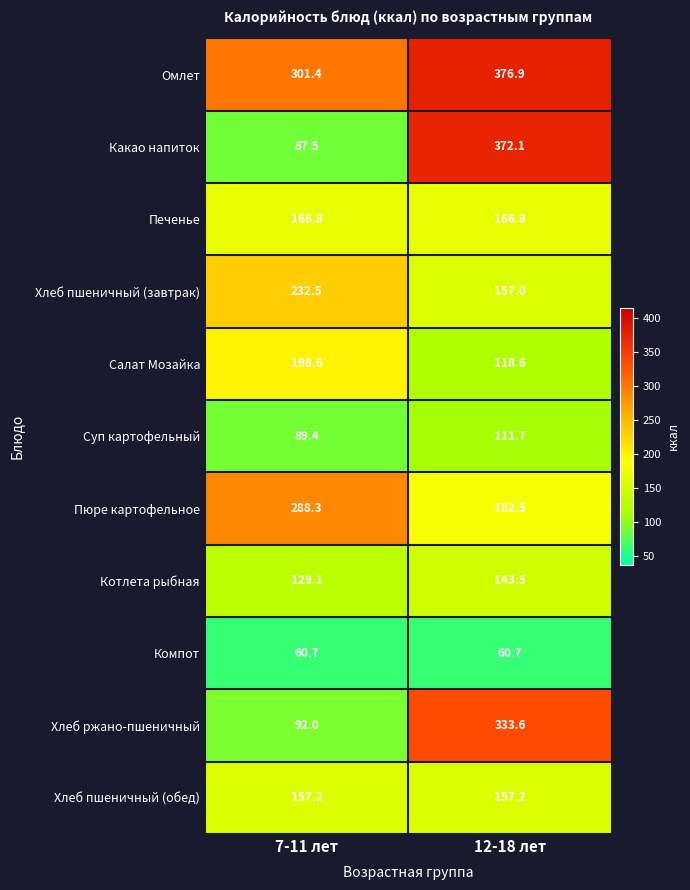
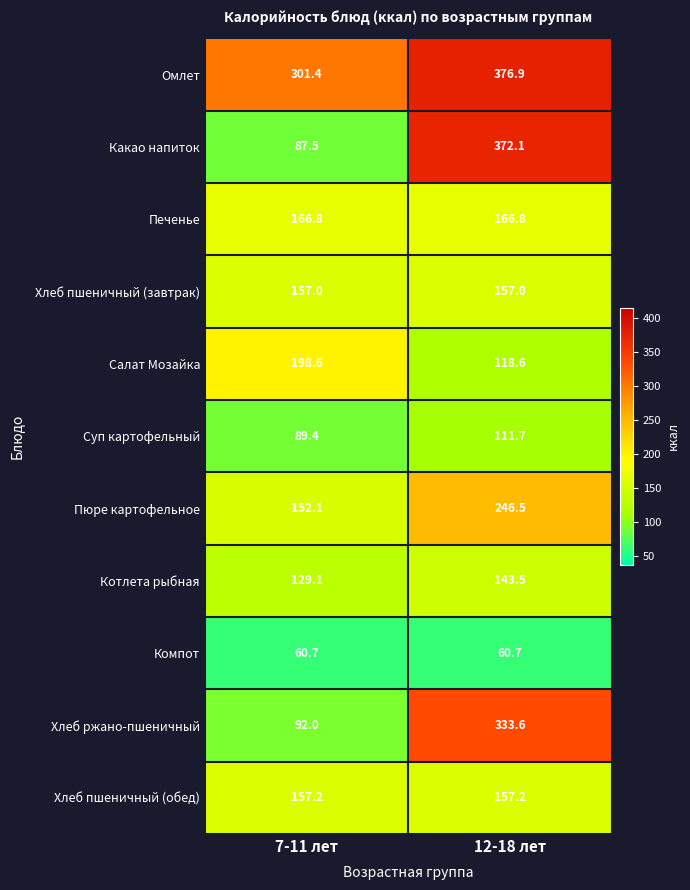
Хлеб пшеничный (завтрак), 7-11 лет: 232.5 -> 157.0
Пюре картофельное, 7-11 лет: 288.3 -> 152.1
Пюре картофельное, 12-18 лет: 182.5 -> 246.5
